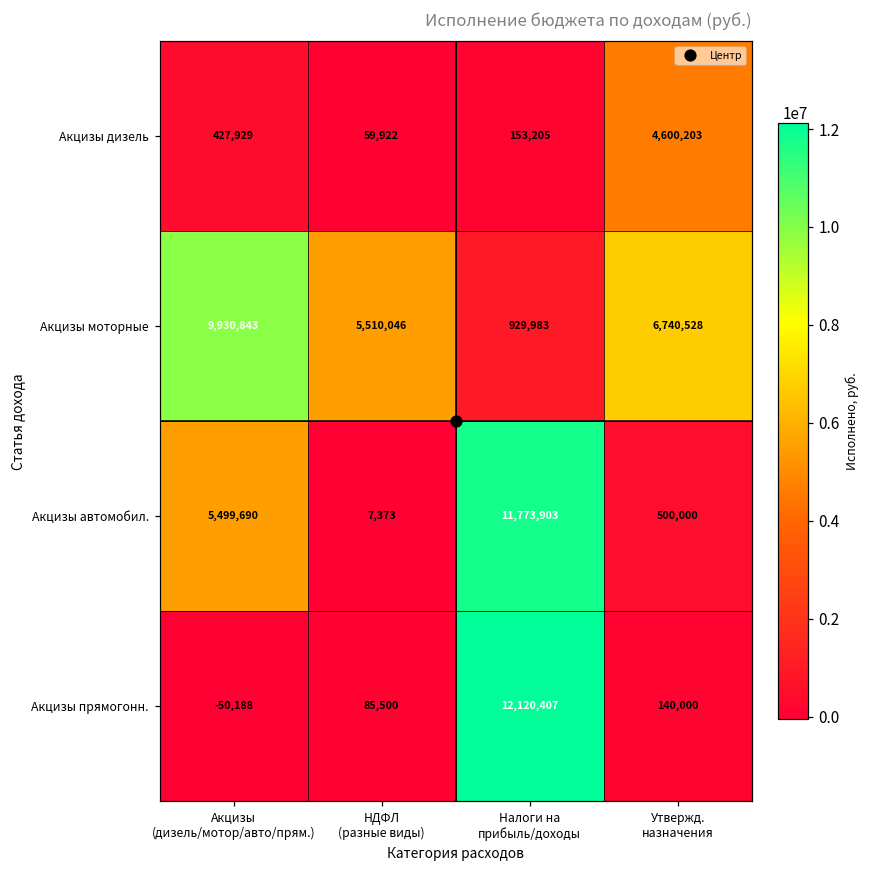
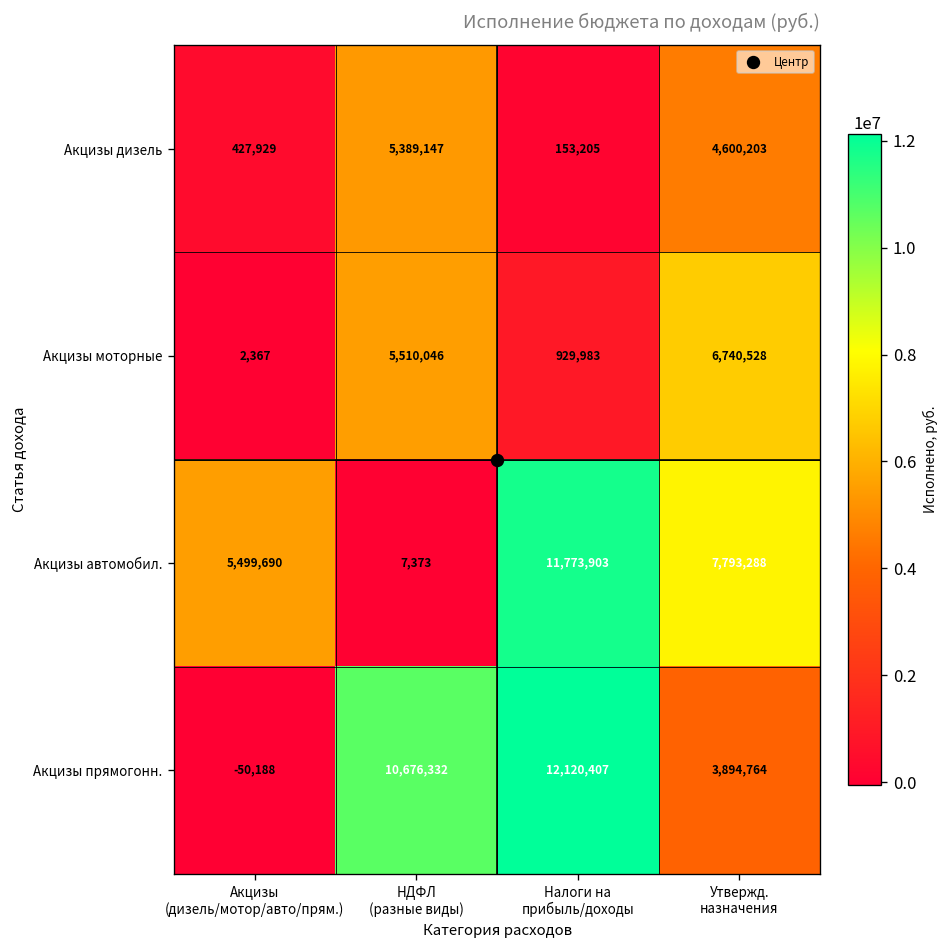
Акцизы дизель, НДФЛ (разные виды): 59,922 -> 5,389,147
Акцизы моторные, Акцизы (дизель/мотор/авто/прям.): 9,930,843 -> 2,367
Акцизы автомобил., Утвержд. назначения: 500,000 -> 7,793,288
Акцизы прямогонн., НДФЛ (разные виды): 85,500 -> 10,676,332
Акцизы прямогонн., Утвержд. назначения: 140,000 -> 3,894,764
